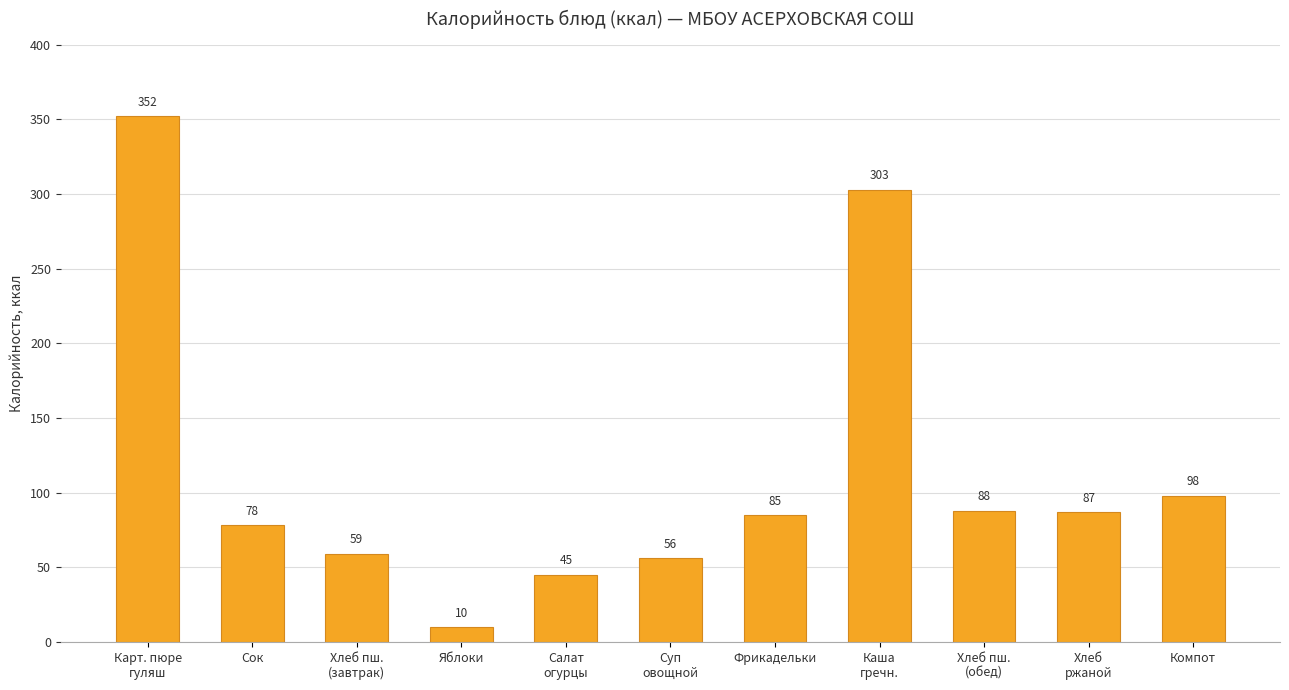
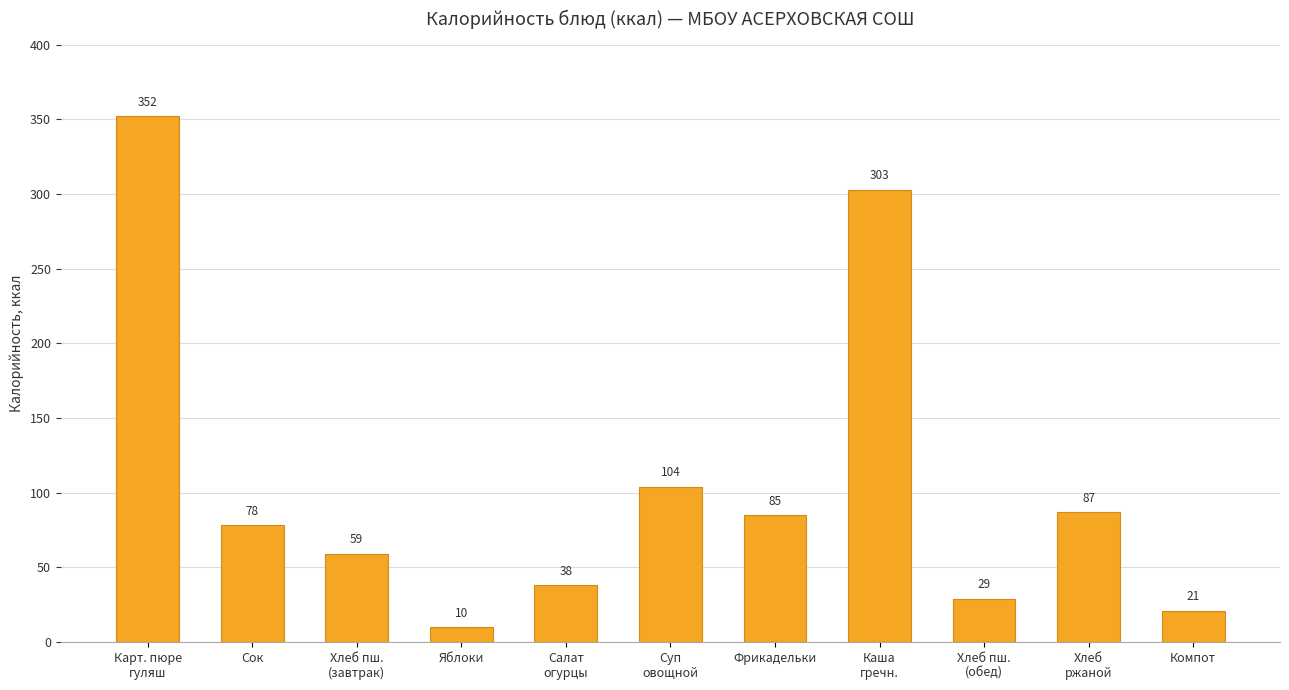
Салат огурцы: 45 -> 38
Суп овощной: 56 -> 104
Хлеб пш. (обед): 88 -> 29
Компот: 98 -> 21
